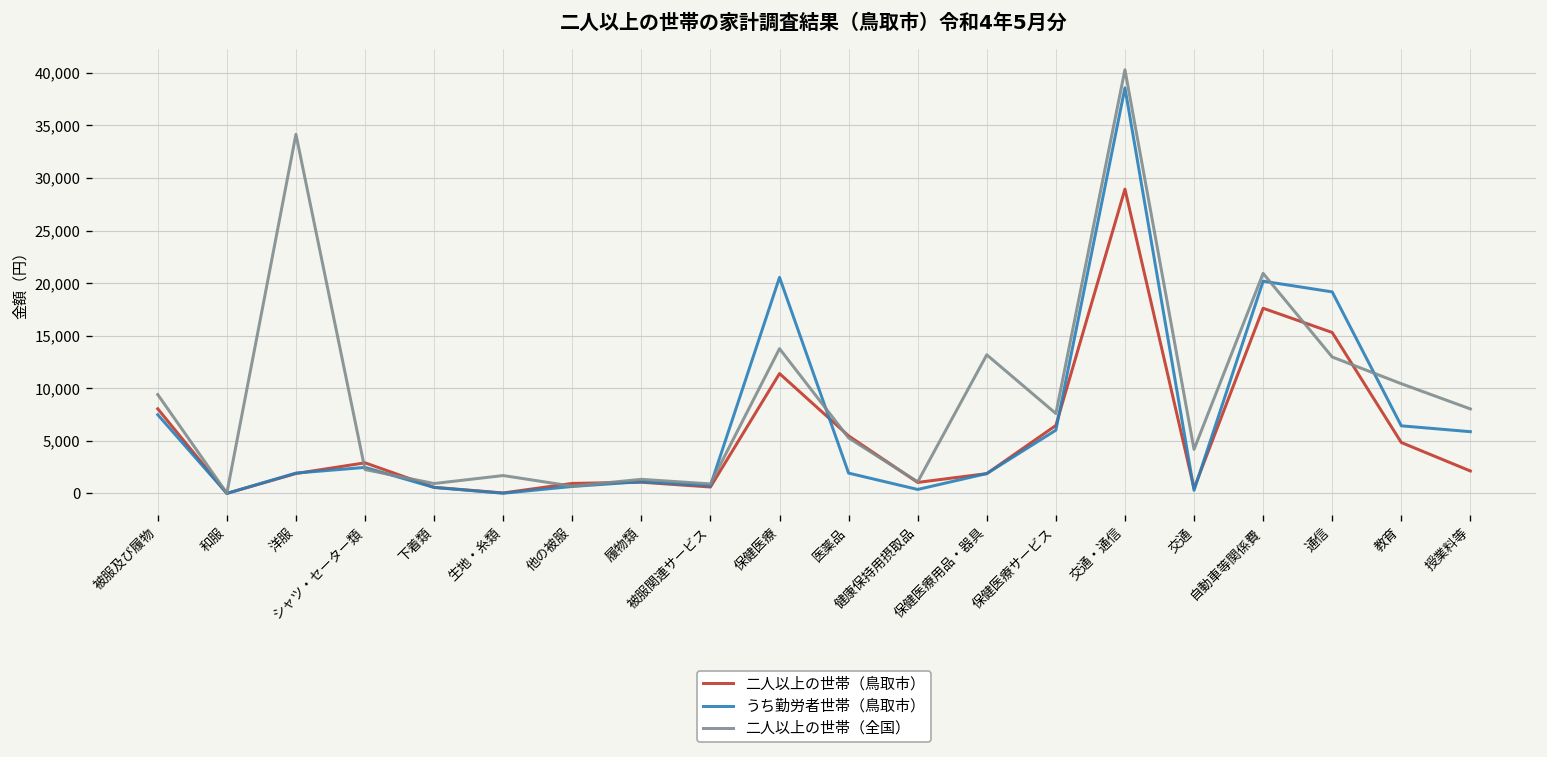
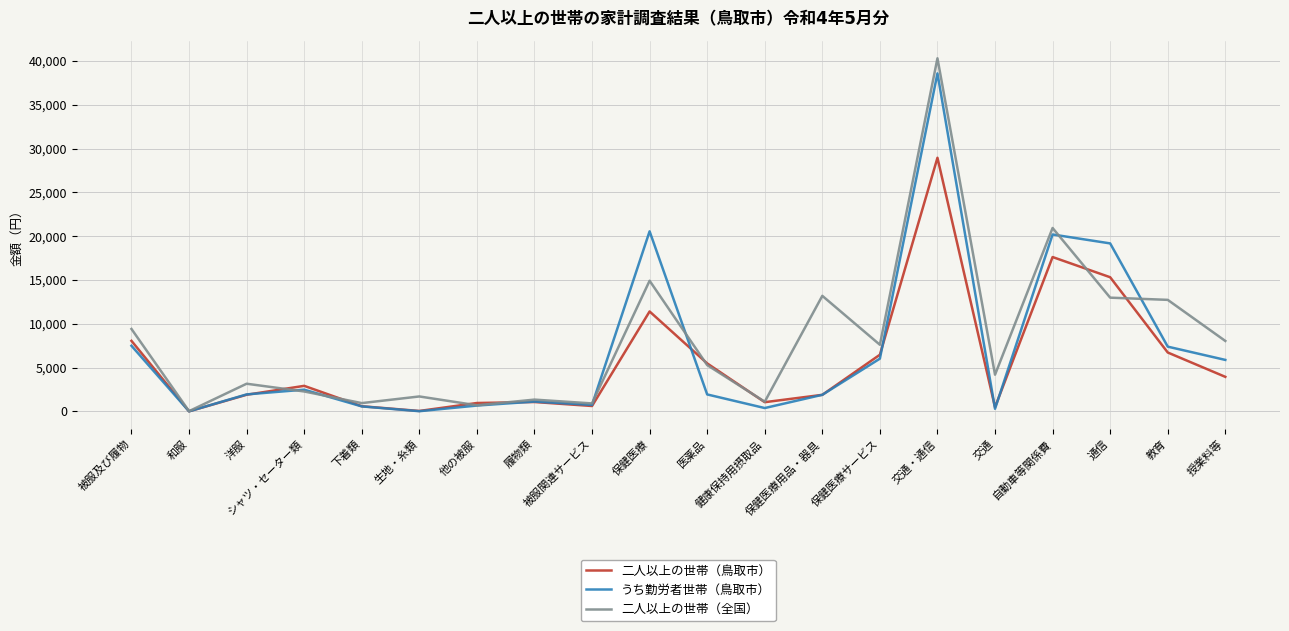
二人以上の世帯（全国）, 洋服: 34,000 -> 3,000
二人以上の世帯（全国）, 保健医療: 14,000 -> 15,000
二人以上の世帯（鳥取市）, 教育: 5,000 -> 7,000
うち勤労者世帯（鳥取市）, 教育: 6,000 -> 7,000
二人以上の世帯（全国）, 教育: 10,000 -> 13,000
二人以上の世帯（鳥取市）, 授業料等: 2,000 -> 4,000
